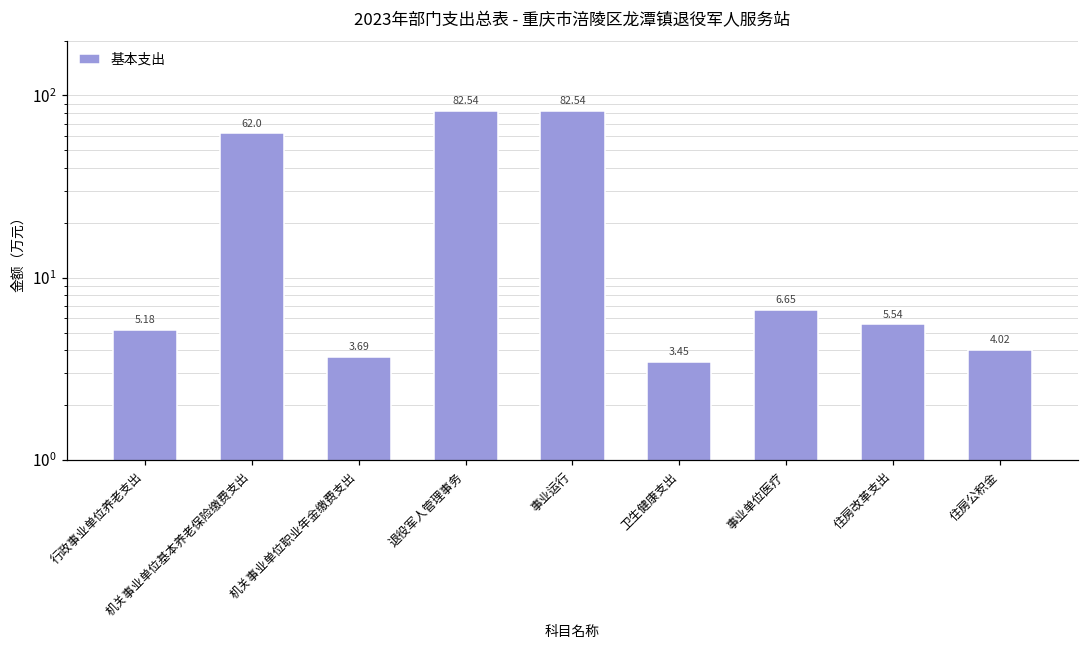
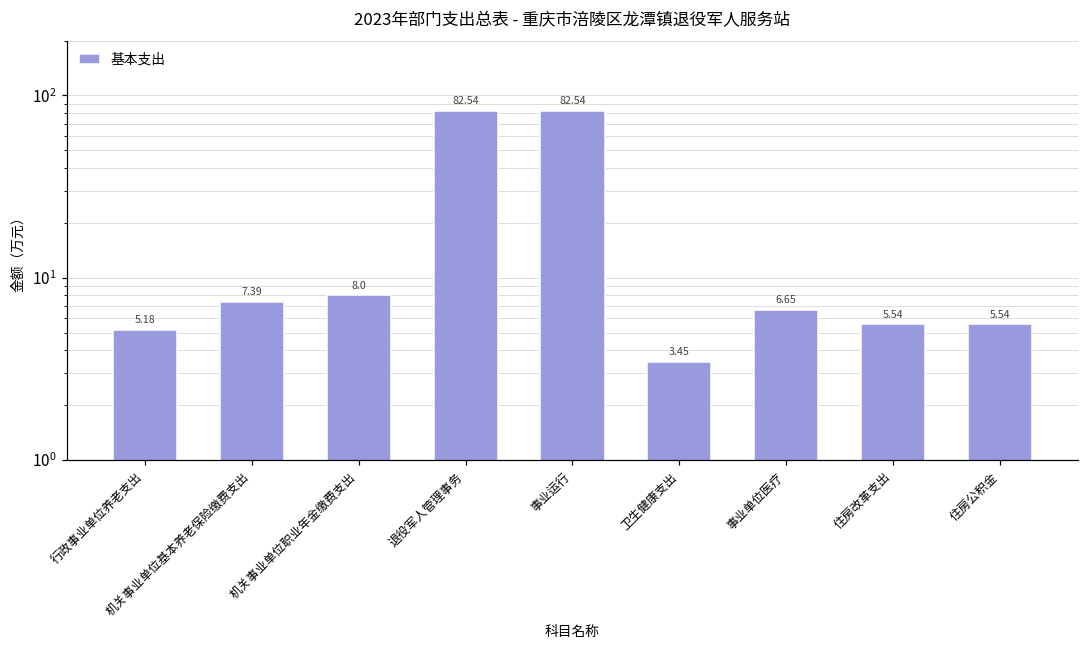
机关事业单位基本养老保险缴费支出: 62.0 -> 7.39
机关事业单位职业年金缴费支出: 3.69 -> 8.0
住房公积金: 4.02 -> 5.54
